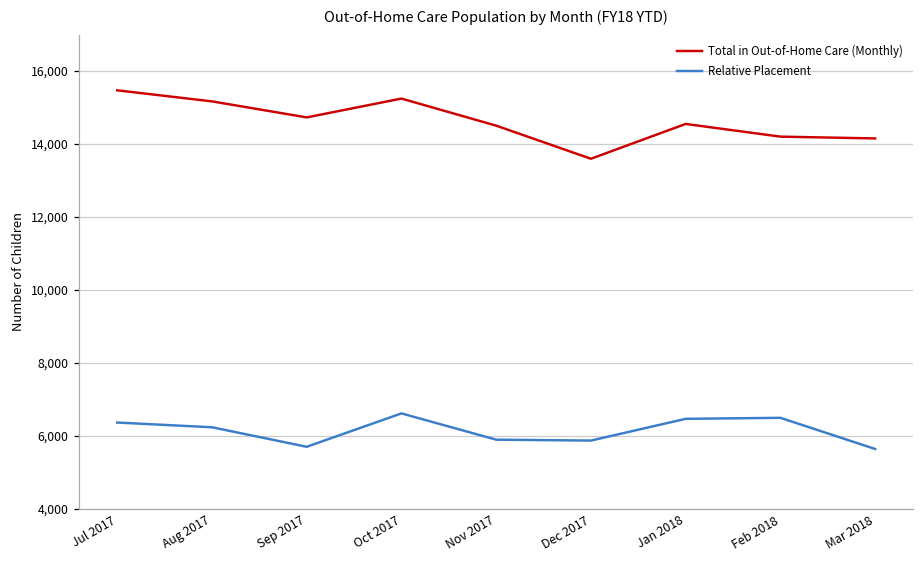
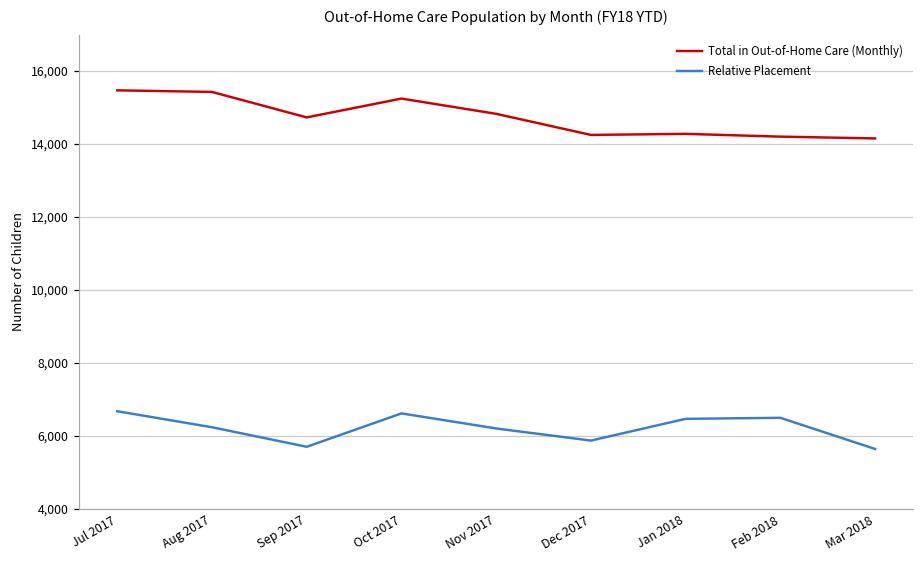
Relative Placement, Jul 2017: 6,400 -> 6,700
Total in Out-of-Home Care (Monthly), Aug 2017: 15,200 -> 15,400
Total in Out-of-Home Care (Monthly), Nov 2017: 14,500 -> 14,800
Relative Placement, Nov 2017: 5,900 -> 6,200
Total in Out-of-Home Care (Monthly), Dec 2017: 13,600 -> 14,200
Total in Out-of-Home Care (Monthly), Jan 2018: 14,600 -> 14,300
